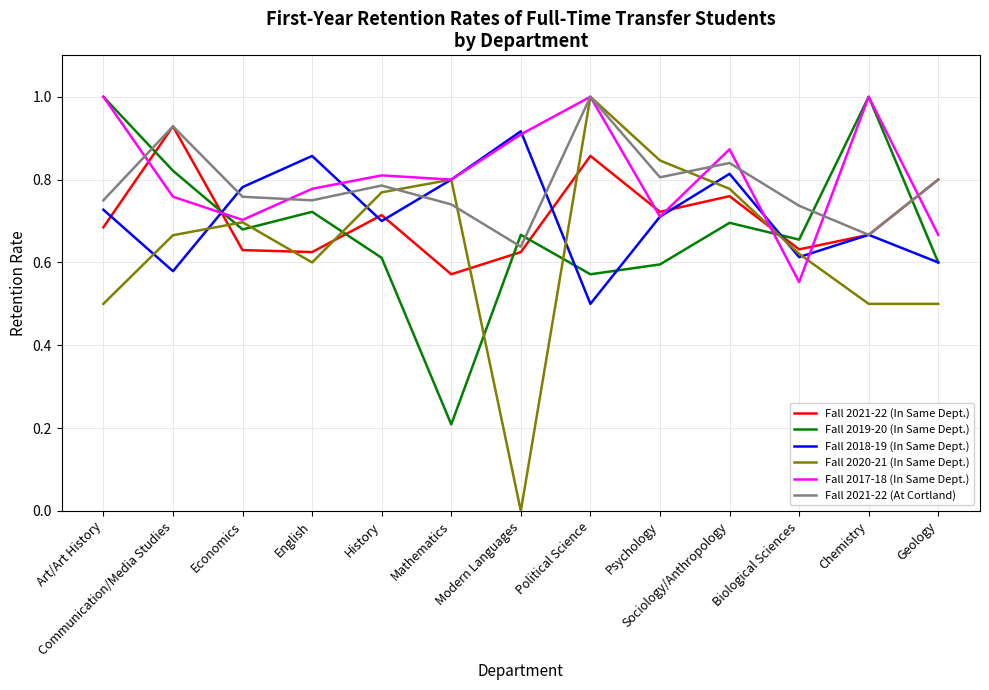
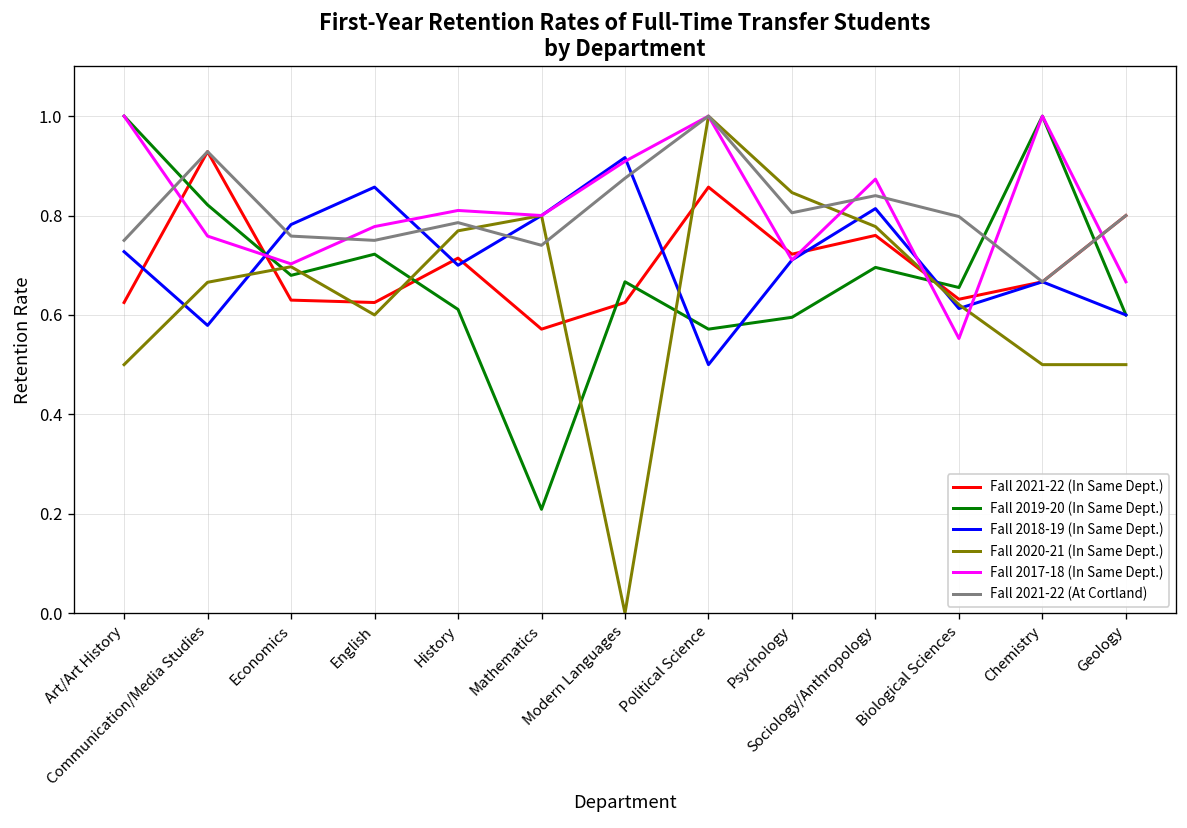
Fall 2021-22 (In Same Dept.), Art/Art History: 0.69 -> 0.63
Fall 2021-22 (At Cortland), Modern Languages: 0.64 -> 0.88
Fall 2021-22 (At Cortland), Biological Sciences: 0.74 -> 0.80
